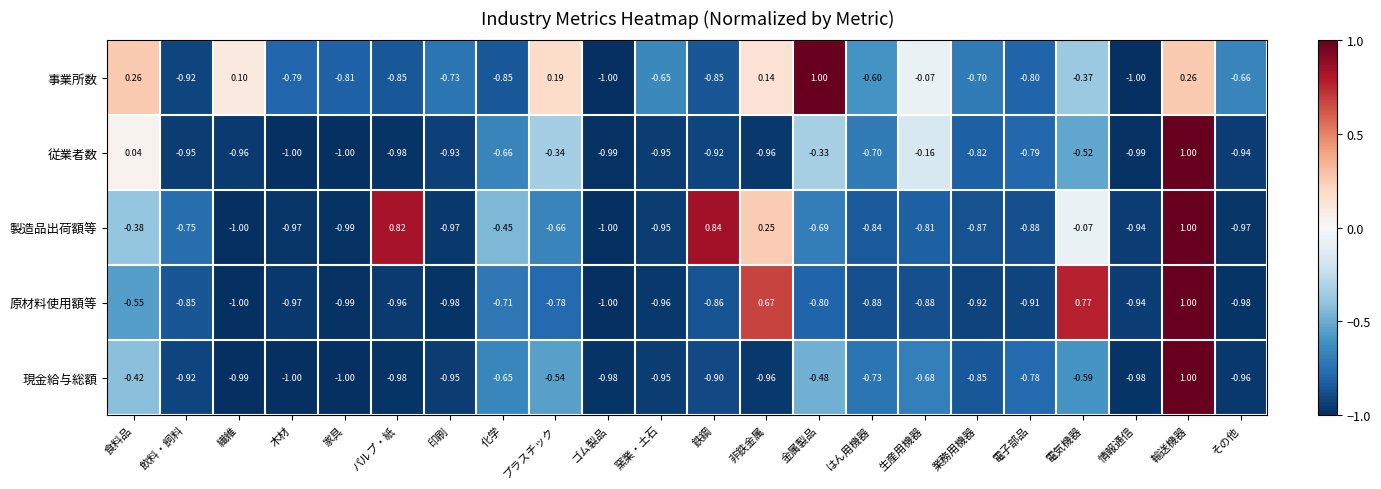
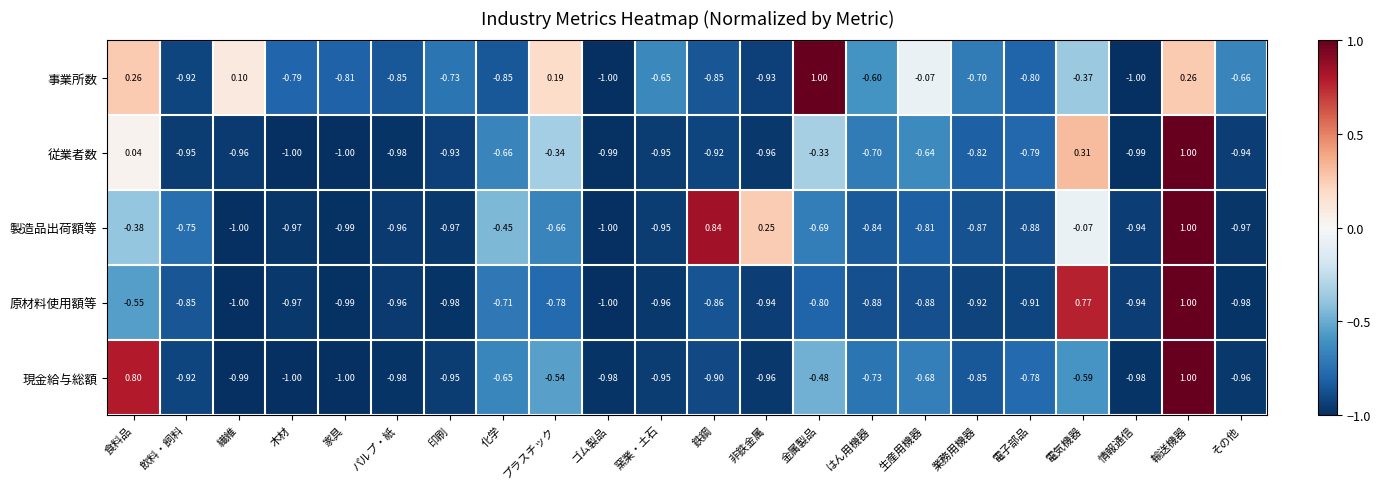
事業所数, 非鉄金属: 0.14 -> -0.93
従業者数, 生産用機器: -0.16 -> -0.64
従業者数, 電気機器: -0.52 -> 0.31
製造品出荷額等, パルプ・紙: 0.82 -> -0.96
原材料使用額等, 非鉄金属: 0.67 -> -0.94
現金給与総額, 食料品: -0.42 -> 0.80
